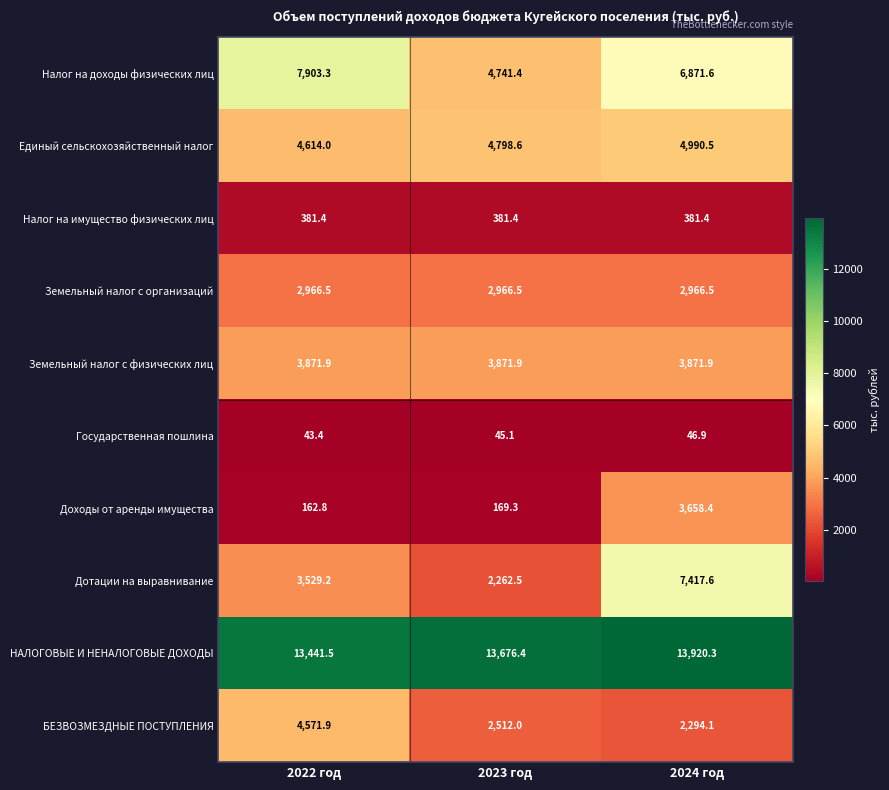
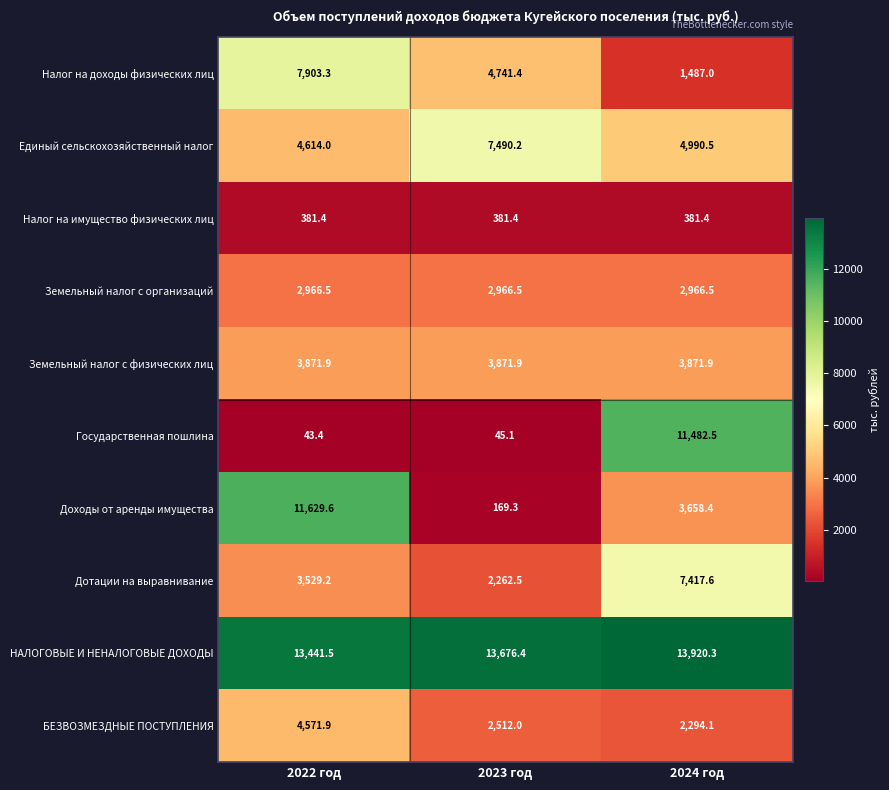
Налог на доходы физических лиц, 2024 год: 6,871.6 -> 1,487.0
Единый сельскохозяйственный налог, 2023 год: 4,798.6 -> 7,490.2
Государственная пошлина, 2024 год: 46.9 -> 11,482.5
Доходы от аренды имущества, 2022 год: 162.8 -> 11,629.6
